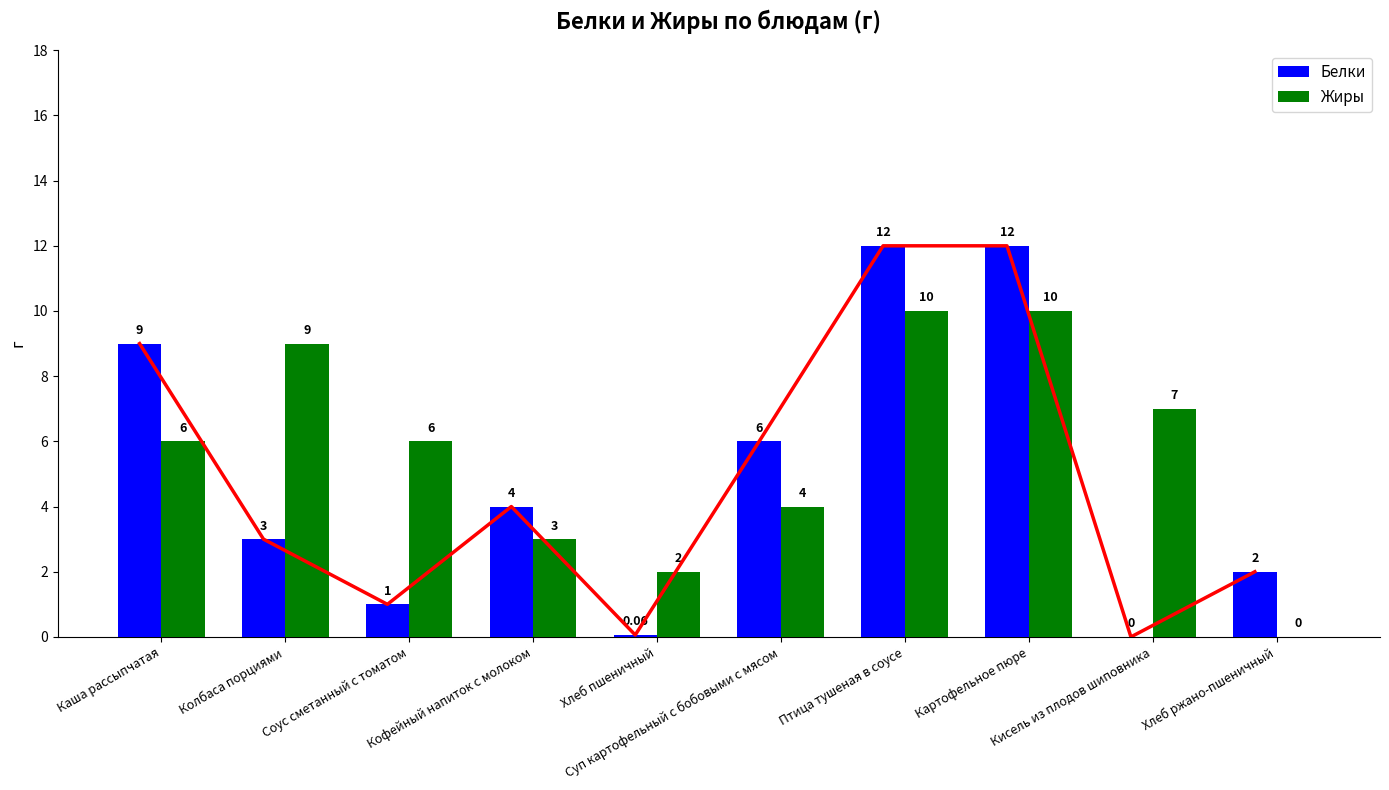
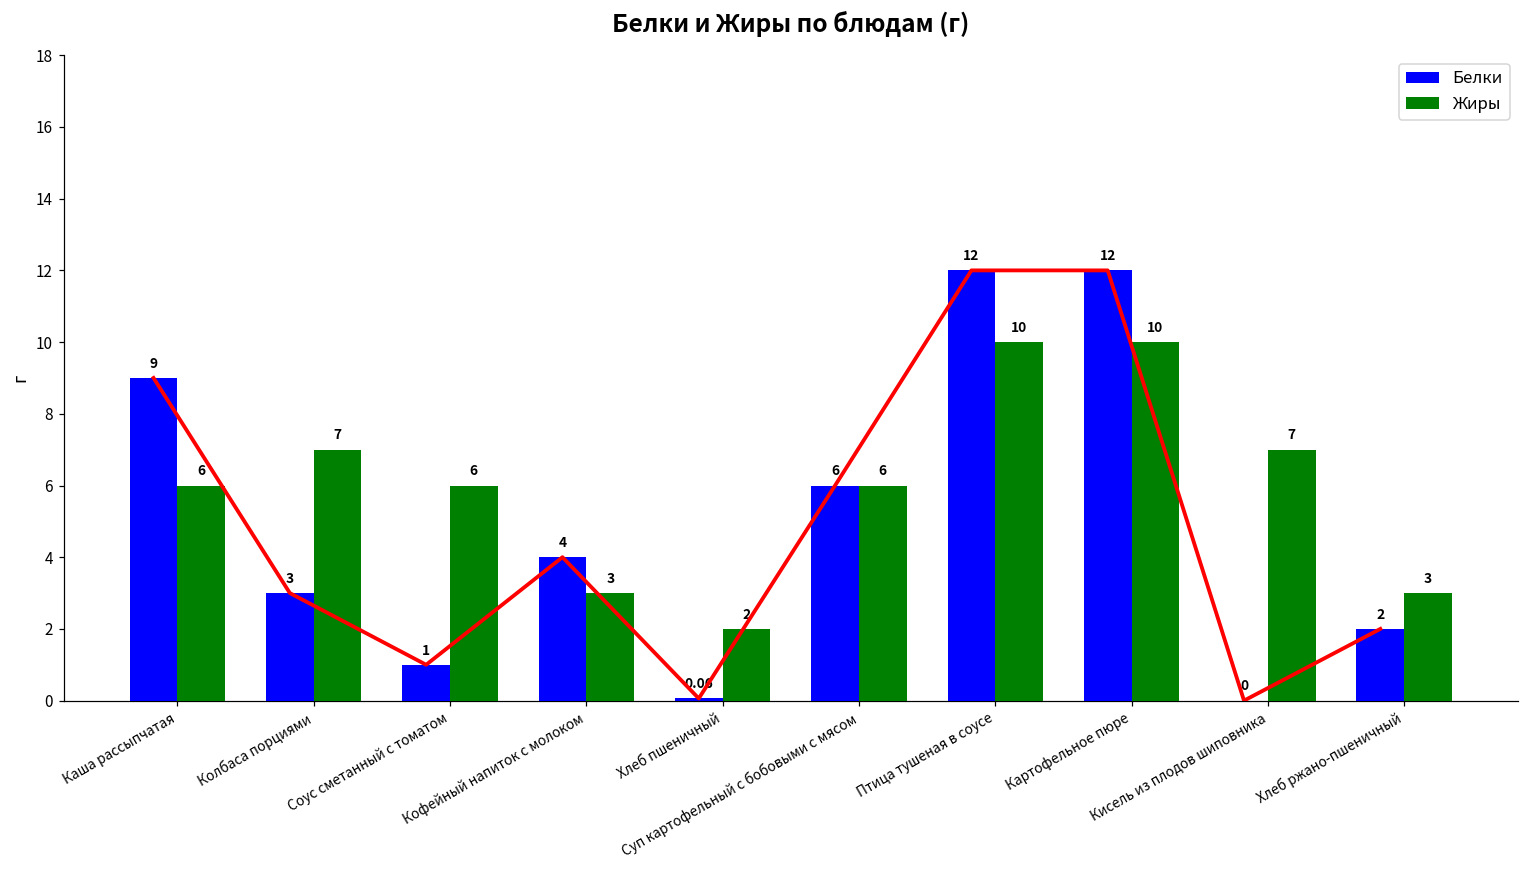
Жиры, Колбаса порциями: 9 -> 7
Жиры, Суп картофельный с бобовыми с мясом: 4 -> 6
Жиры, Хлеб ржано-пшеничный: 0 -> 3
